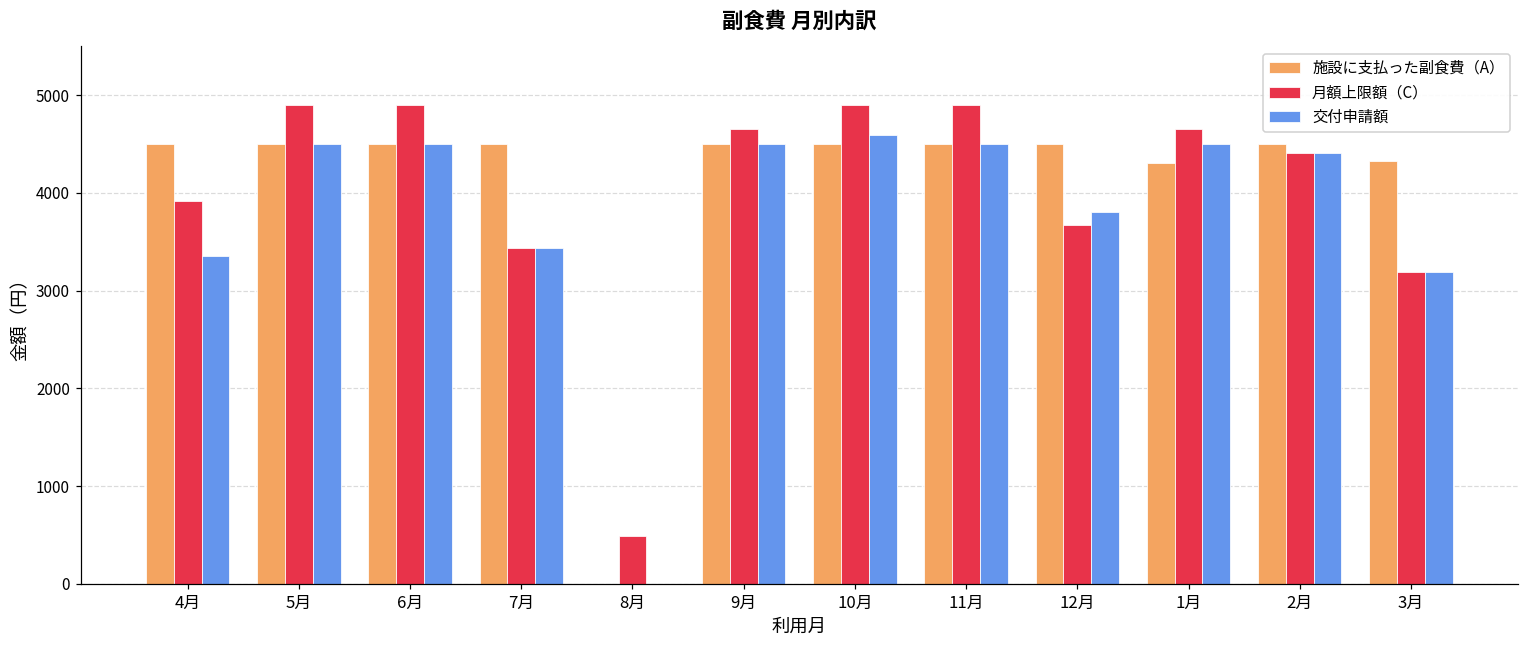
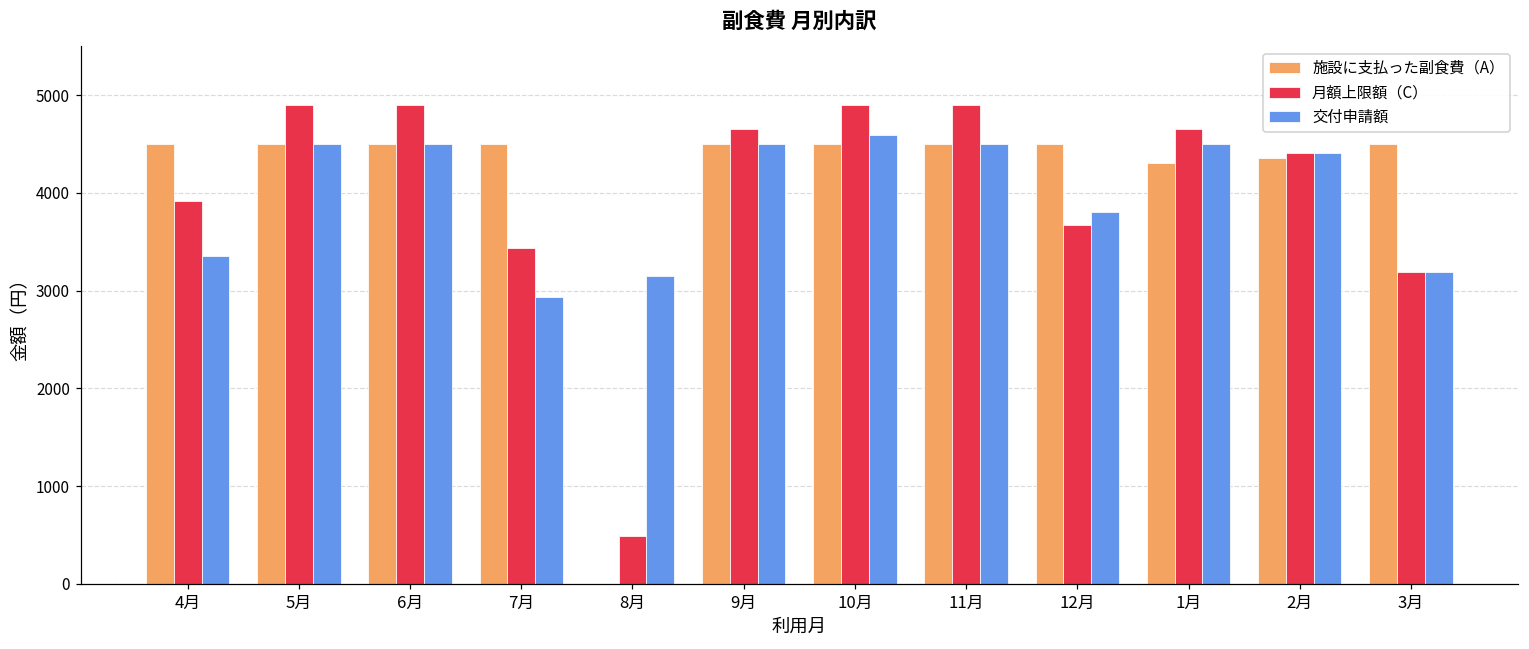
交付申請額, 7月: 3400 -> 2900
交付申請額, 8月: 0 -> 3100
施設に支払った副食費（A）, 2月: 4500 -> 4400
施設に支払った副食費（A）, 3月: 4300 -> 4500
